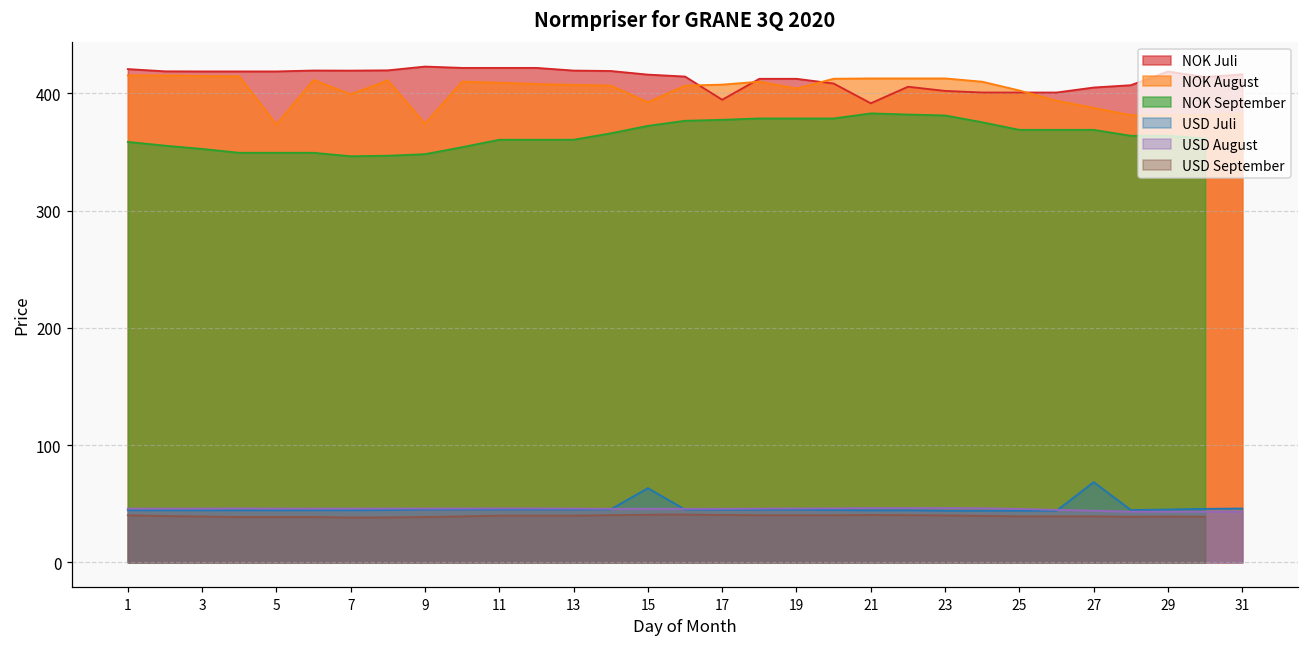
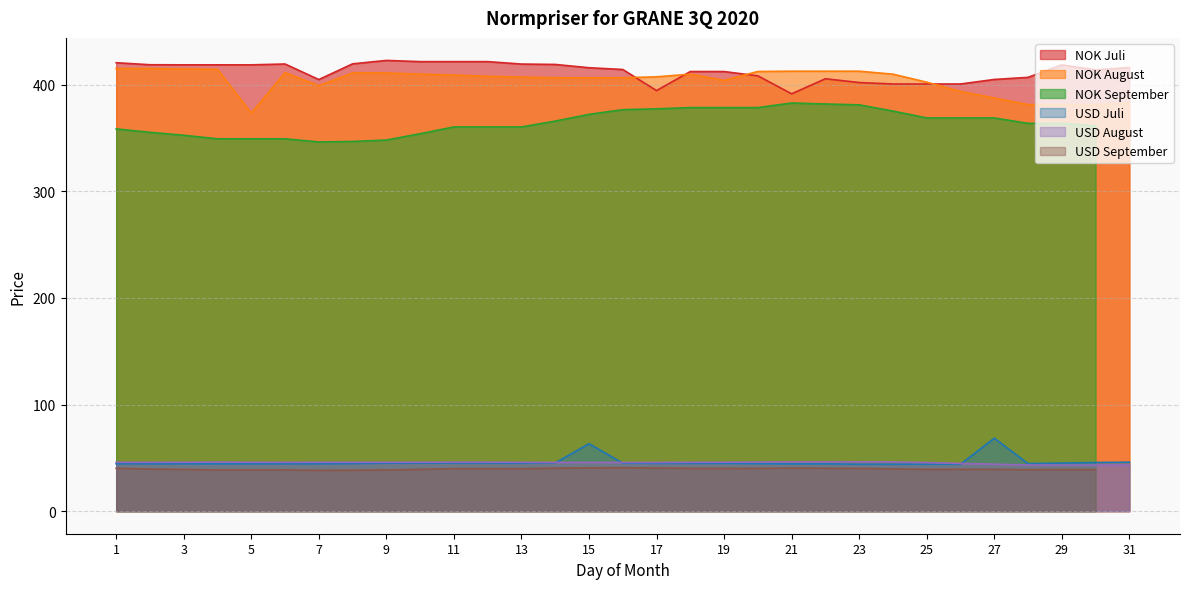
NOK Juli, 7: 419 -> 405
NOK August, 9: 374 -> 411
NOK August, 15: 392 -> 407
